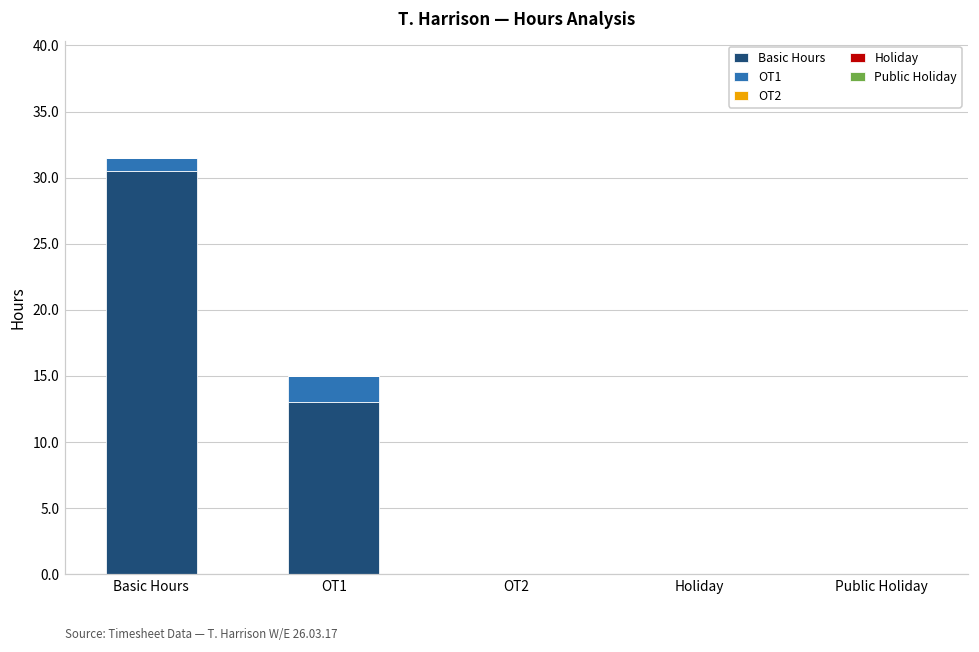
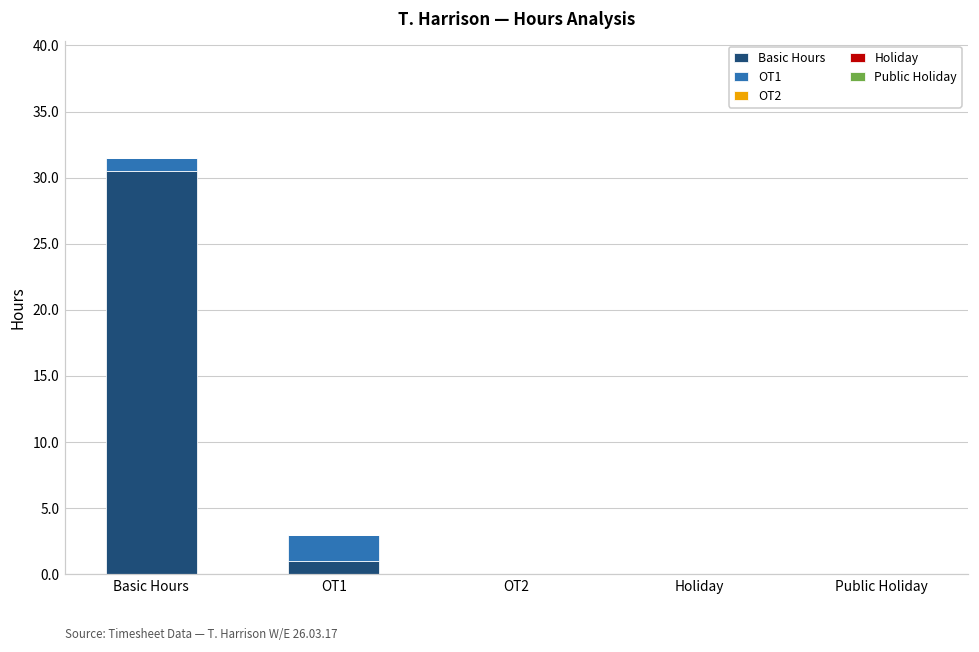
Basic Hours, OT1: 13 -> 1
